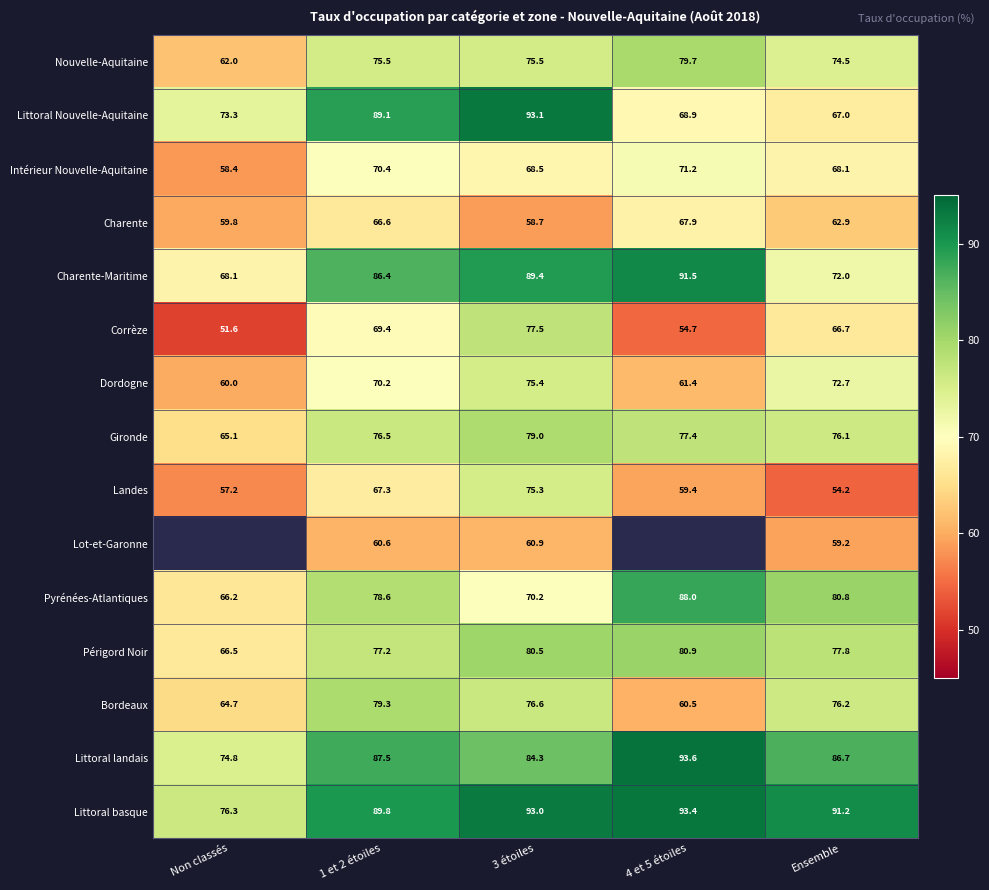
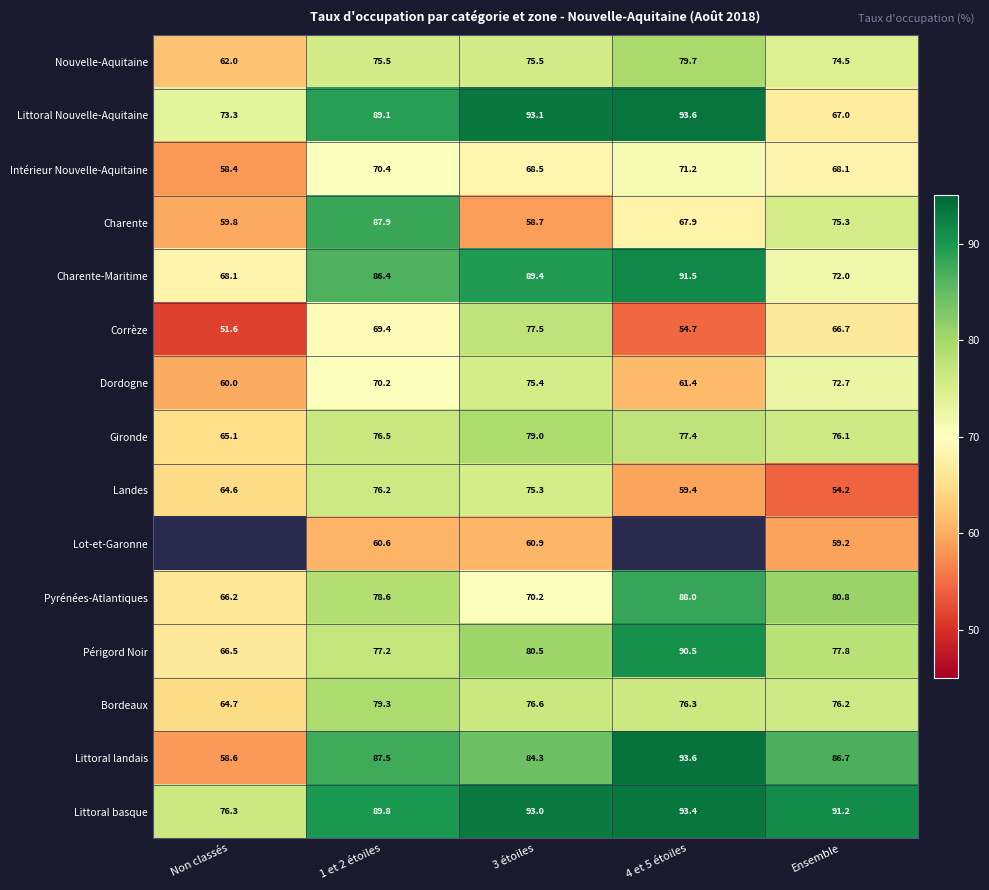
Littoral Nouvelle-Aquitaine, 4 et 5 étoiles: 68.9 -> 93.6
Charente, 1 et 2 étoiles: 66.6 -> 87.9
Charente, Ensemble: 62.9 -> 75.3
Landes, Non classés: 57.2 -> 64.6
Landes, 1 et 2 étoiles: 67.3 -> 76.2
Périgord Noir, 4 et 5 étoiles: 80.9 -> 90.5
Bordeaux, 4 et 5 étoiles: 60.5 -> 76.3
Littoral landais, Non classés: 74.8 -> 58.6
